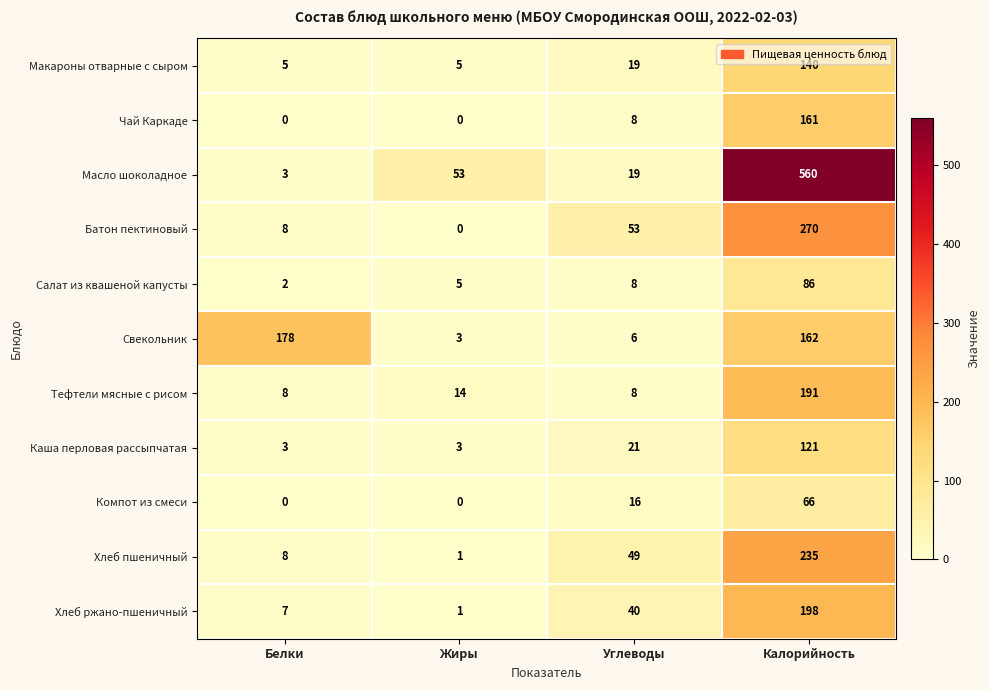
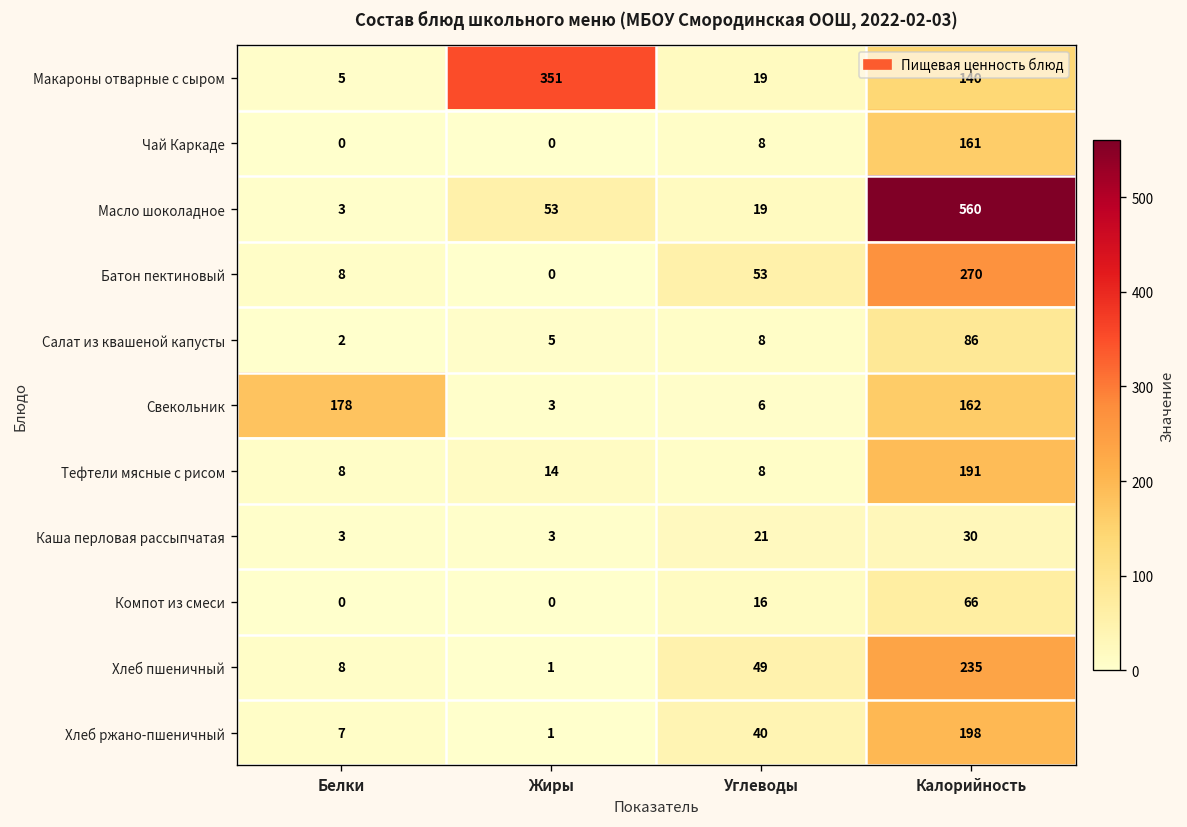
Макароны отварные с сыром, Жиры: 5 -> 351
Каша перловая рассыпчатая, Калорийность: 121 -> 30
